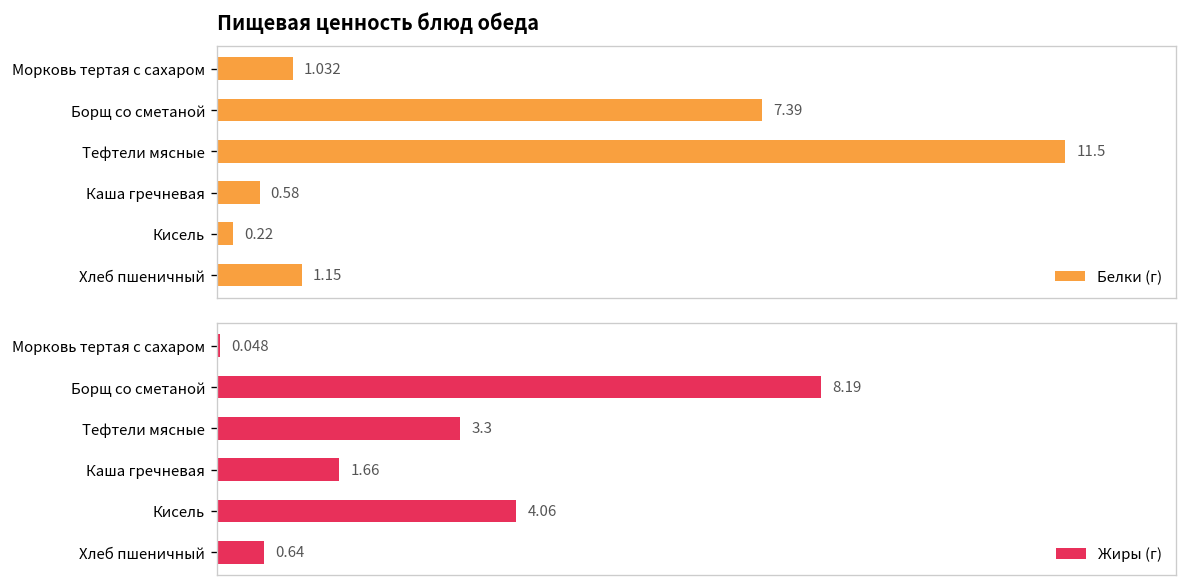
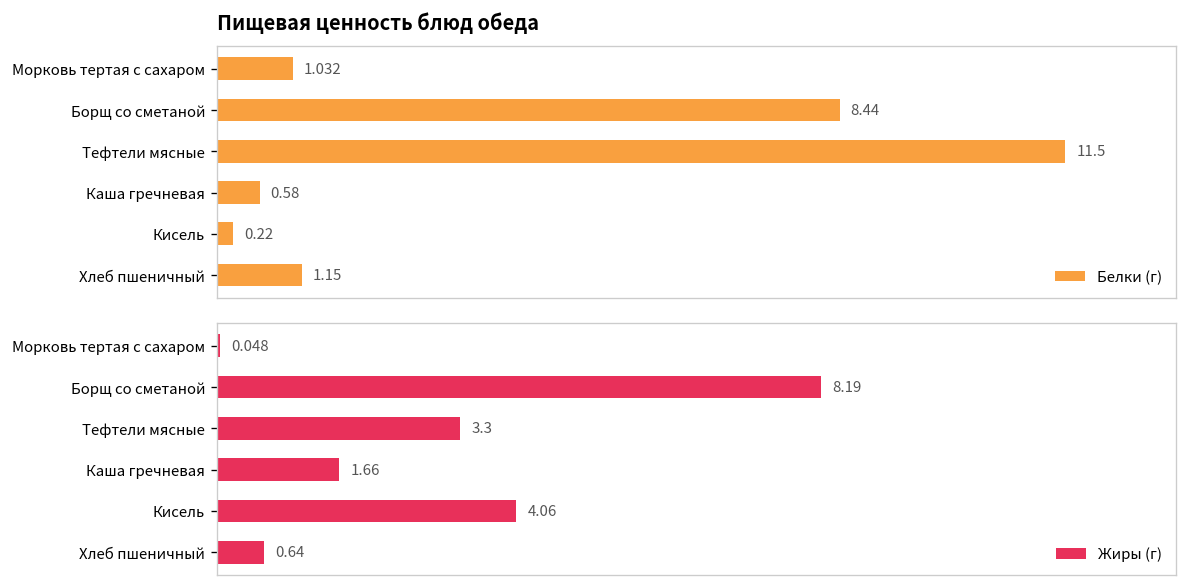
Пищевая ценность блюд обеда, Борщ со сметаной: 7.39 -> 8.44
